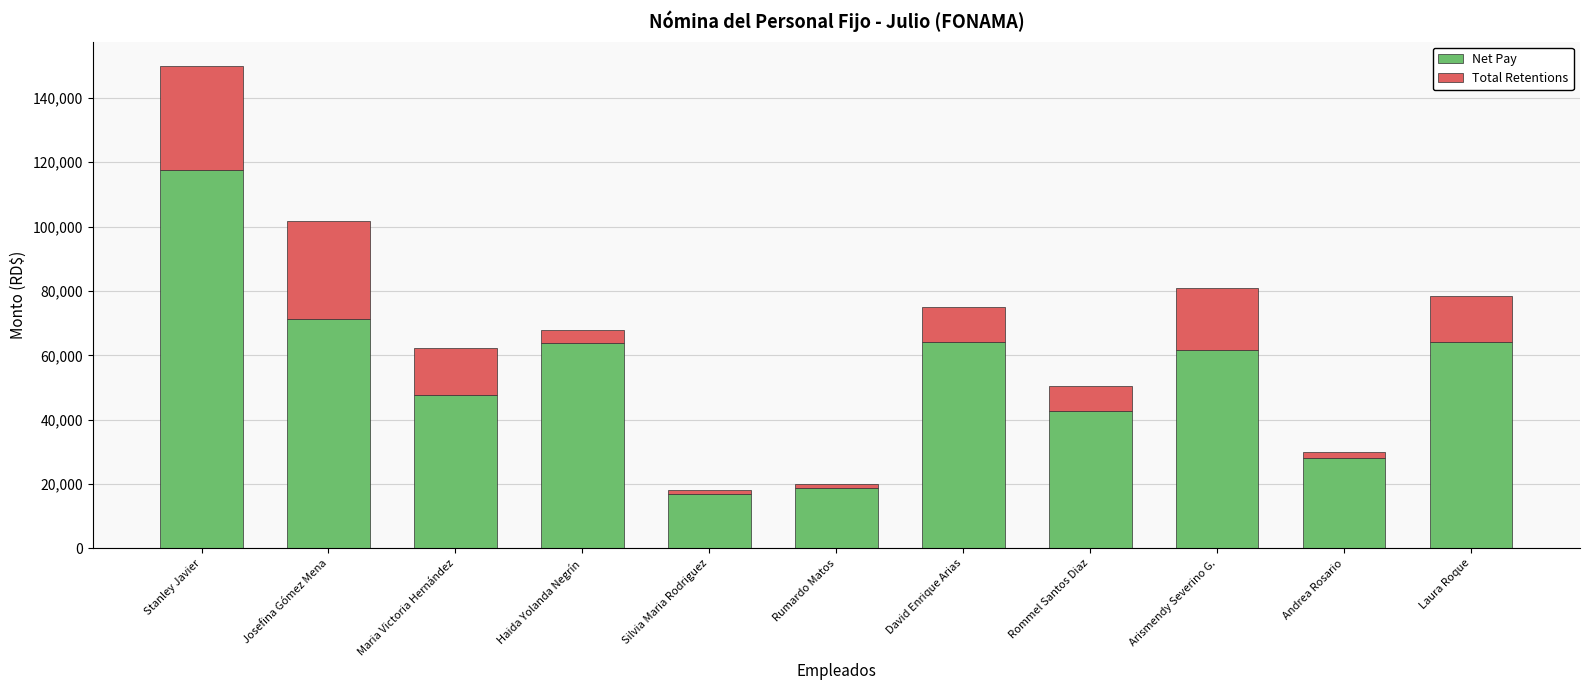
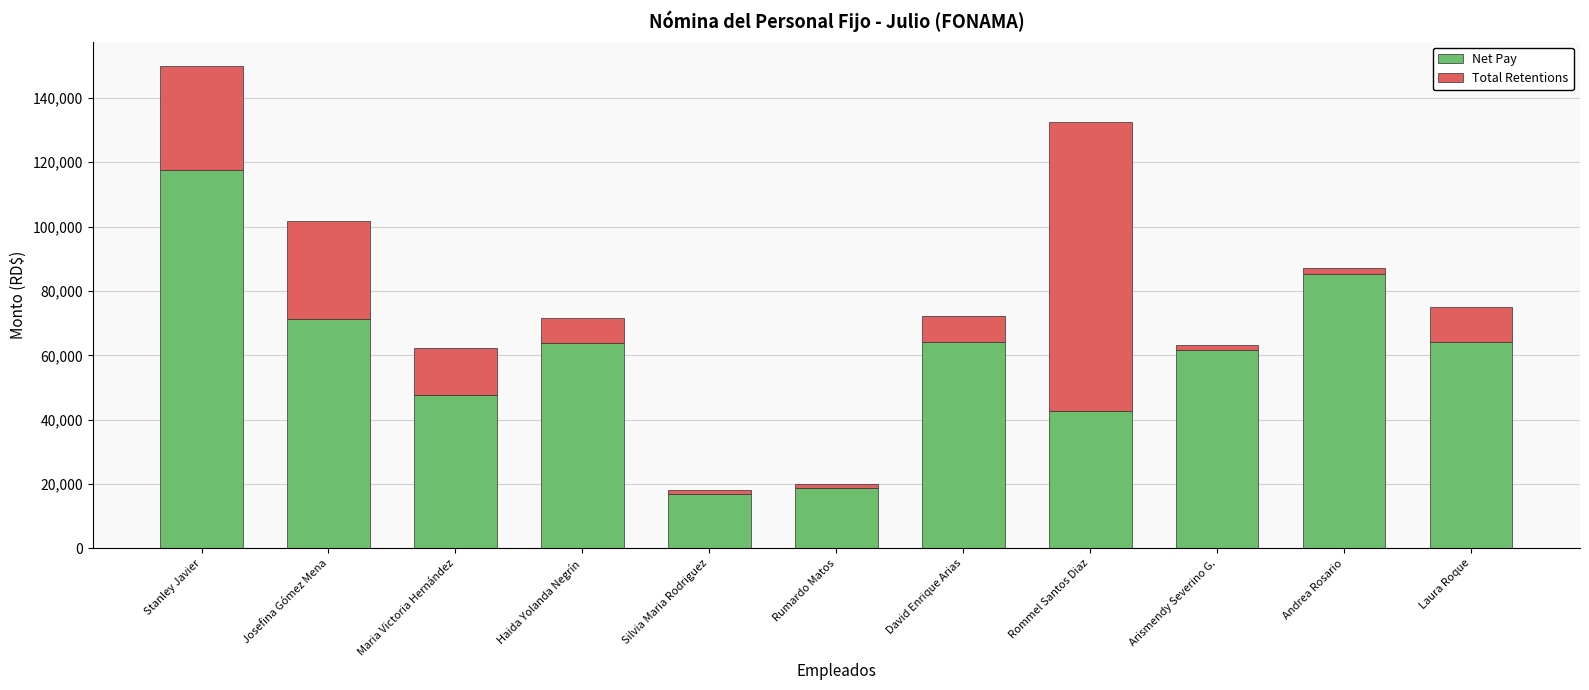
Total Retentions, Haida Yolanda Negrín: 4,000 -> 8,000
Total Retentions, David Enrique Arias: 11,000 -> 8,000
Total Retentions, Rommel Santos Diaz: 8,000 -> 90,000
Total Retentions, Arismendy Severino G.: 19,000 -> 2,000
Net Pay, Andrea Rosario: 28,000 -> 85,000
Total Retentions, Laura Roque: 14,000 -> 11,000
